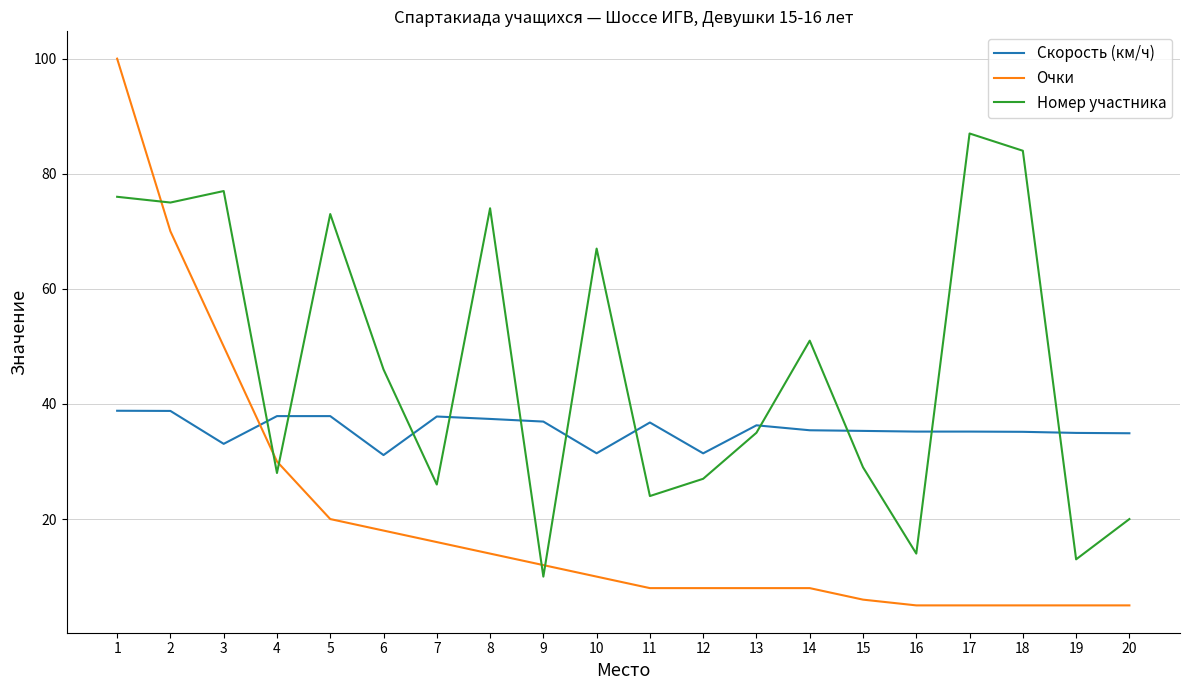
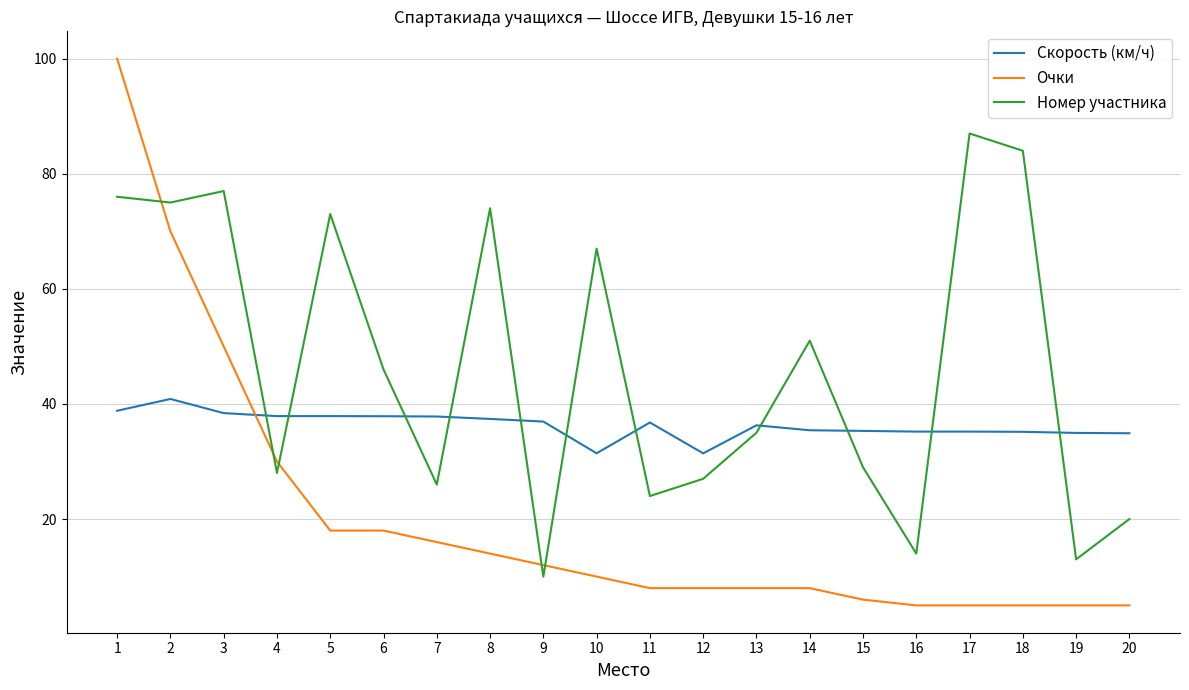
Скорость (км/ч), 2: 39 -> 41
Скорость (км/ч), 3: 33 -> 38
Очки, 5: 20 -> 18
Скорость (км/ч), 6: 31 -> 38
